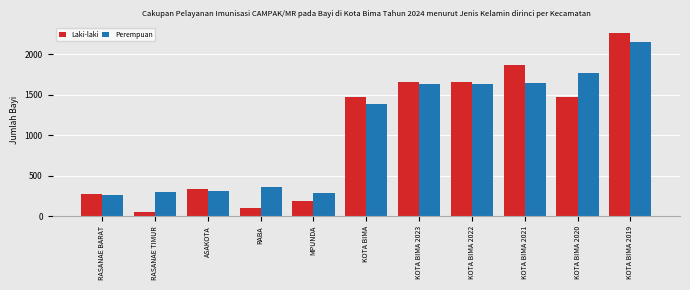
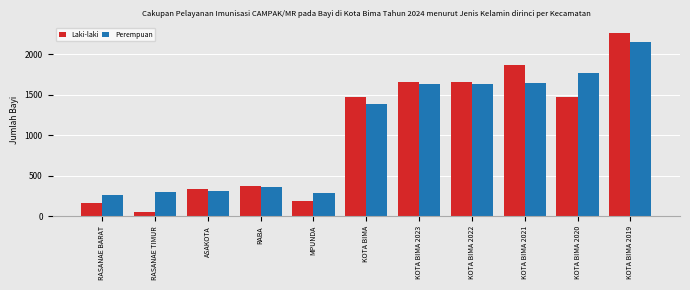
Laki-laki, RASANAE BARAT: 300 -> 200
Laki-laki, RABA: 100 -> 400
